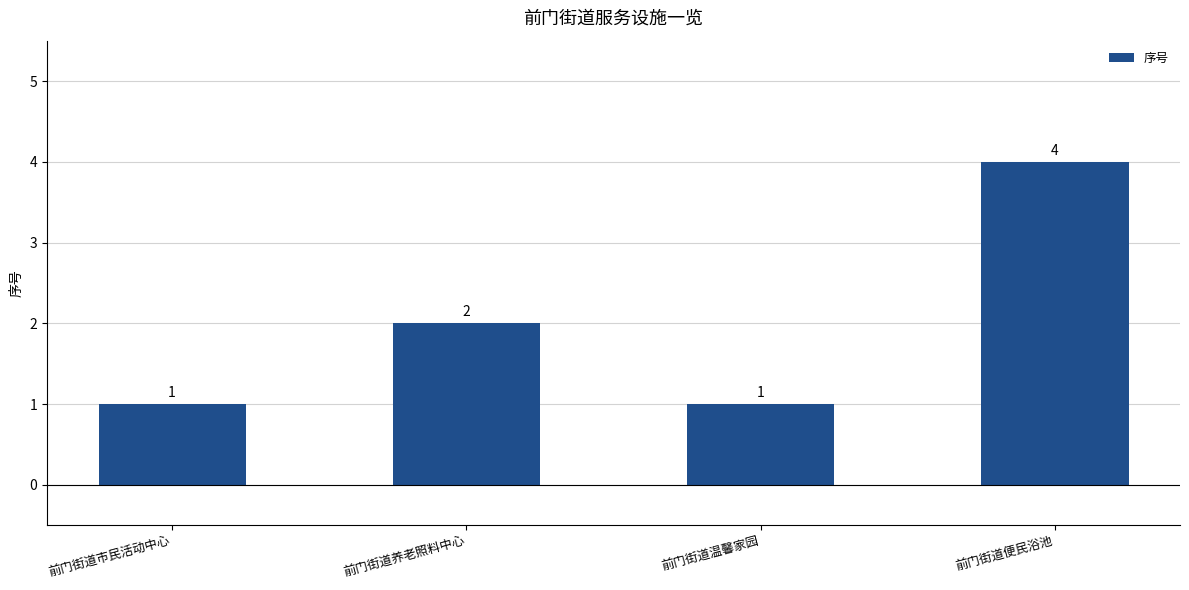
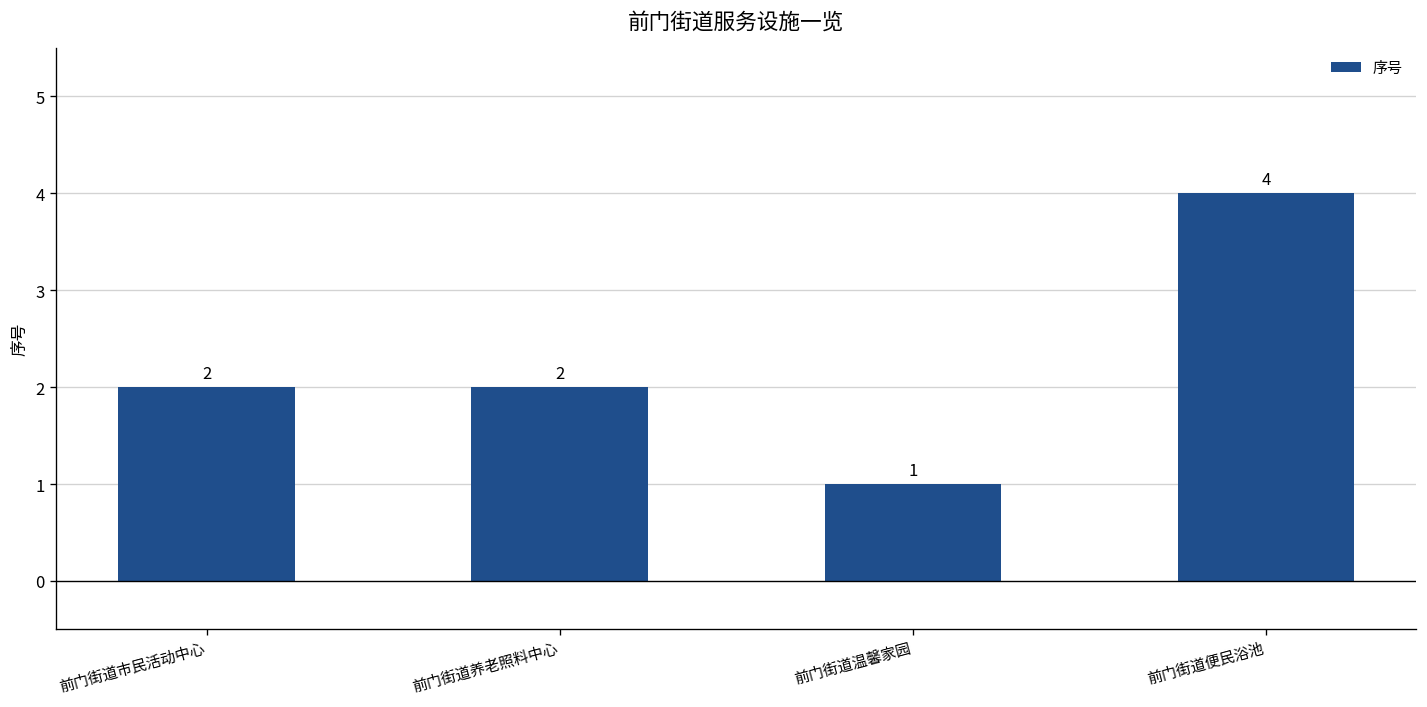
前门街道市民活动中心: 1 -> 2
